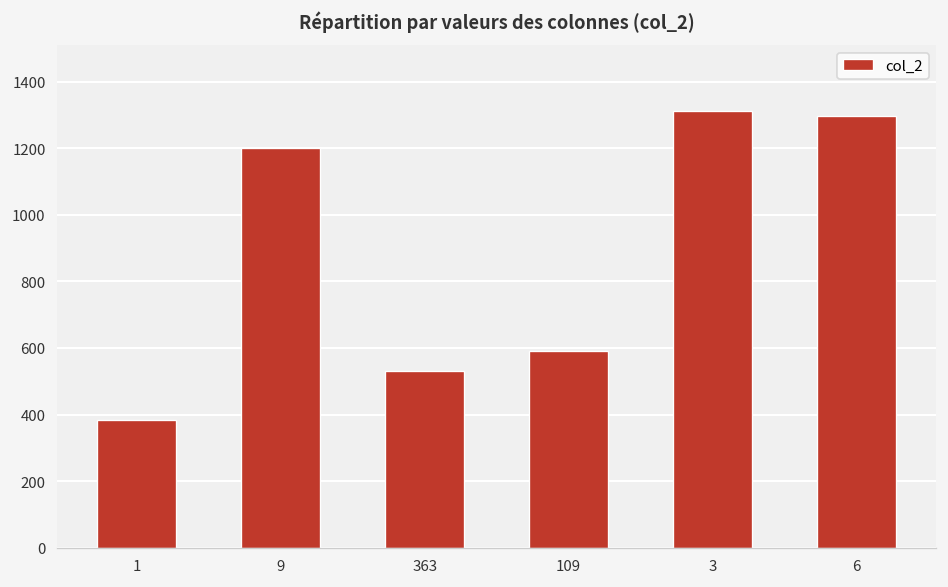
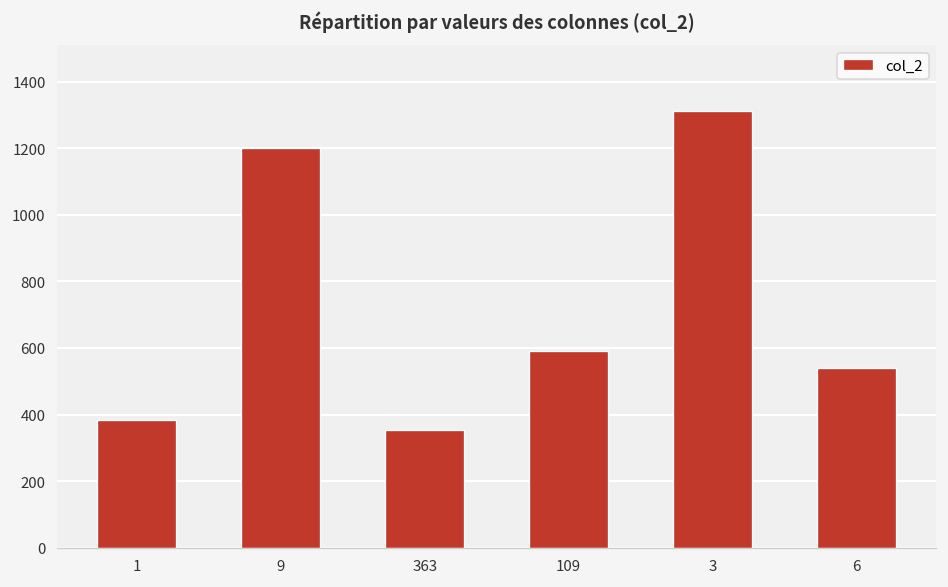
363: 530 -> 360
6: 1300 -> 540
